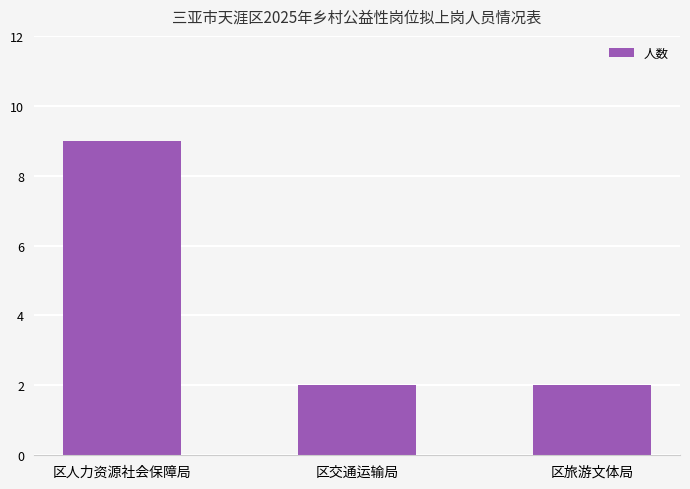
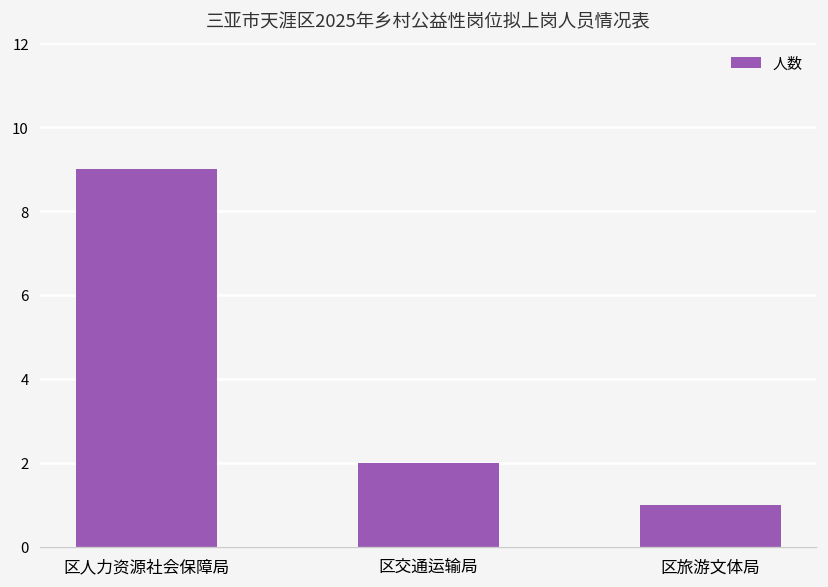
区旅游文体局: 2 -> 1
